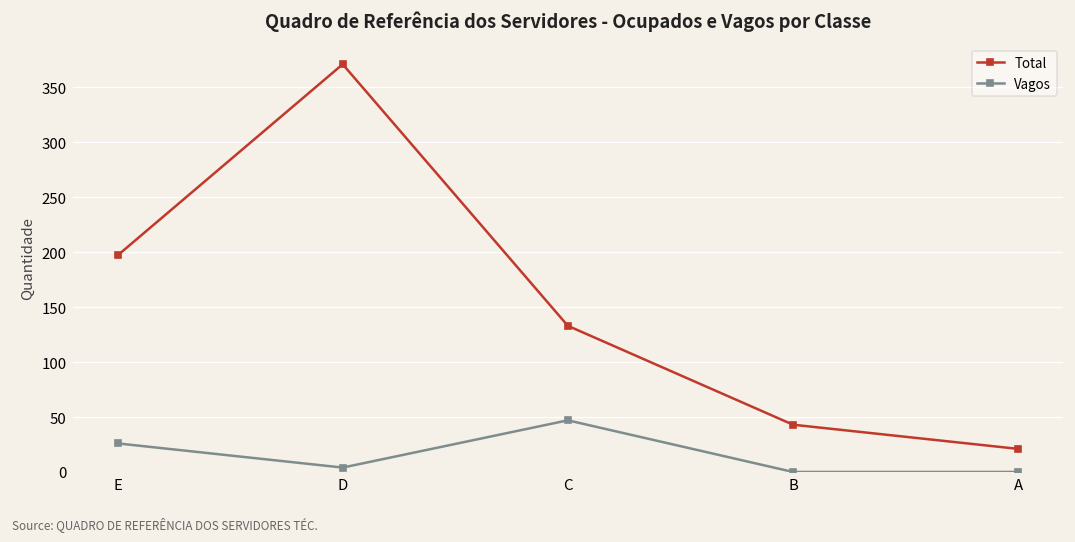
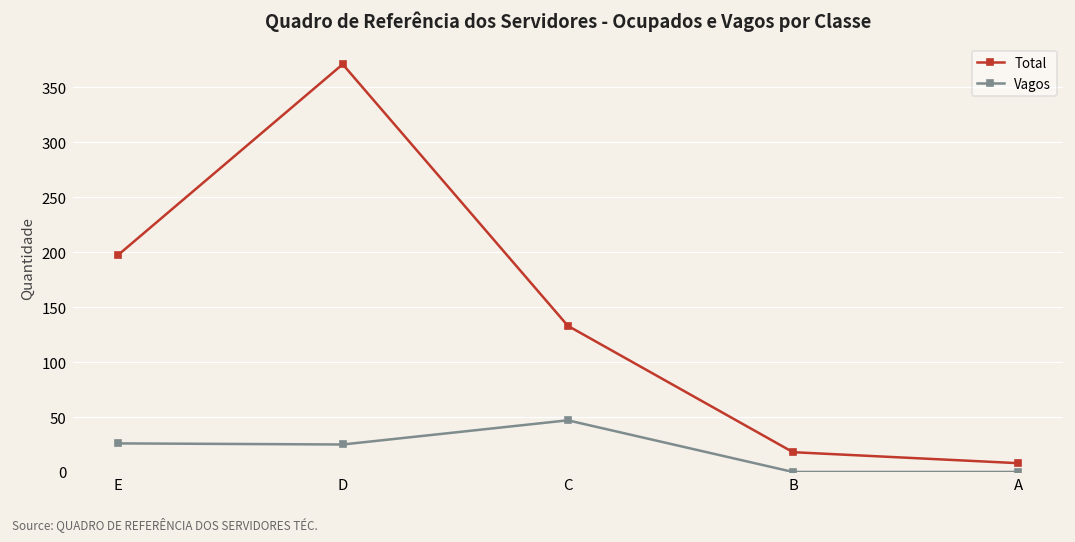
Vagos, D: 0 -> 30
Total, B: 40 -> 20
Total, A: 20 -> 10
